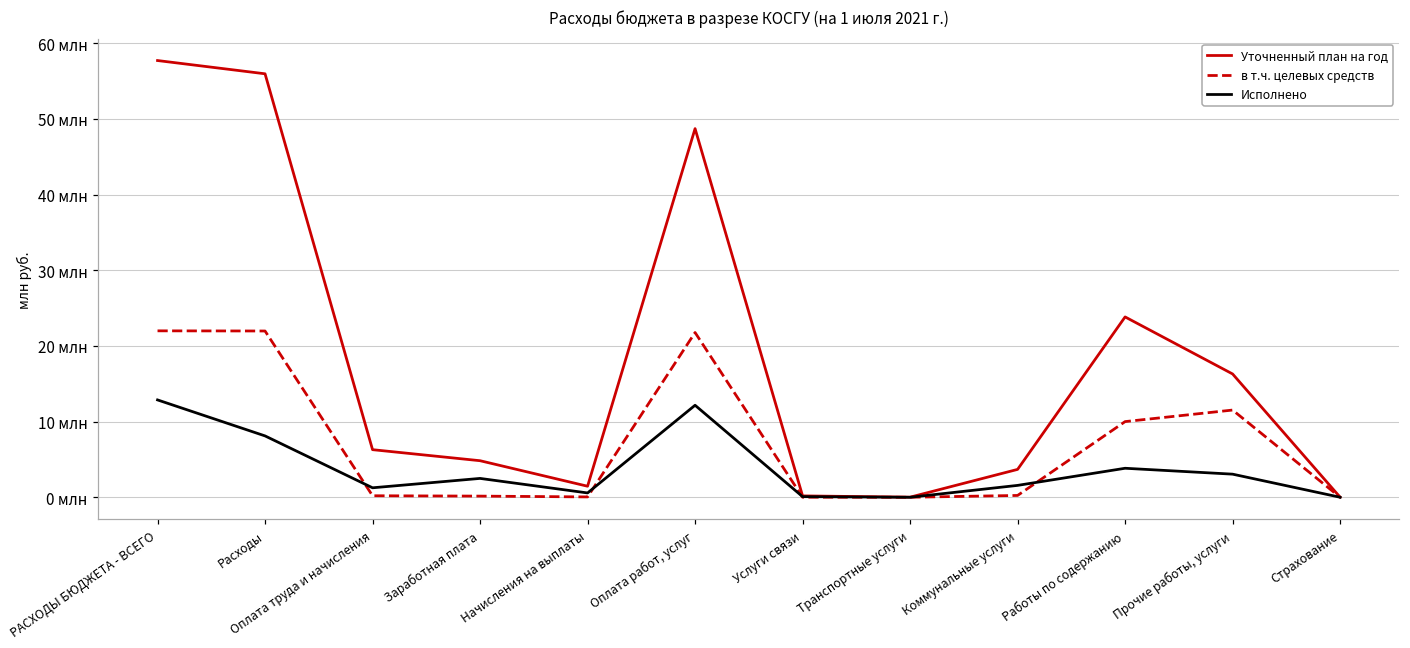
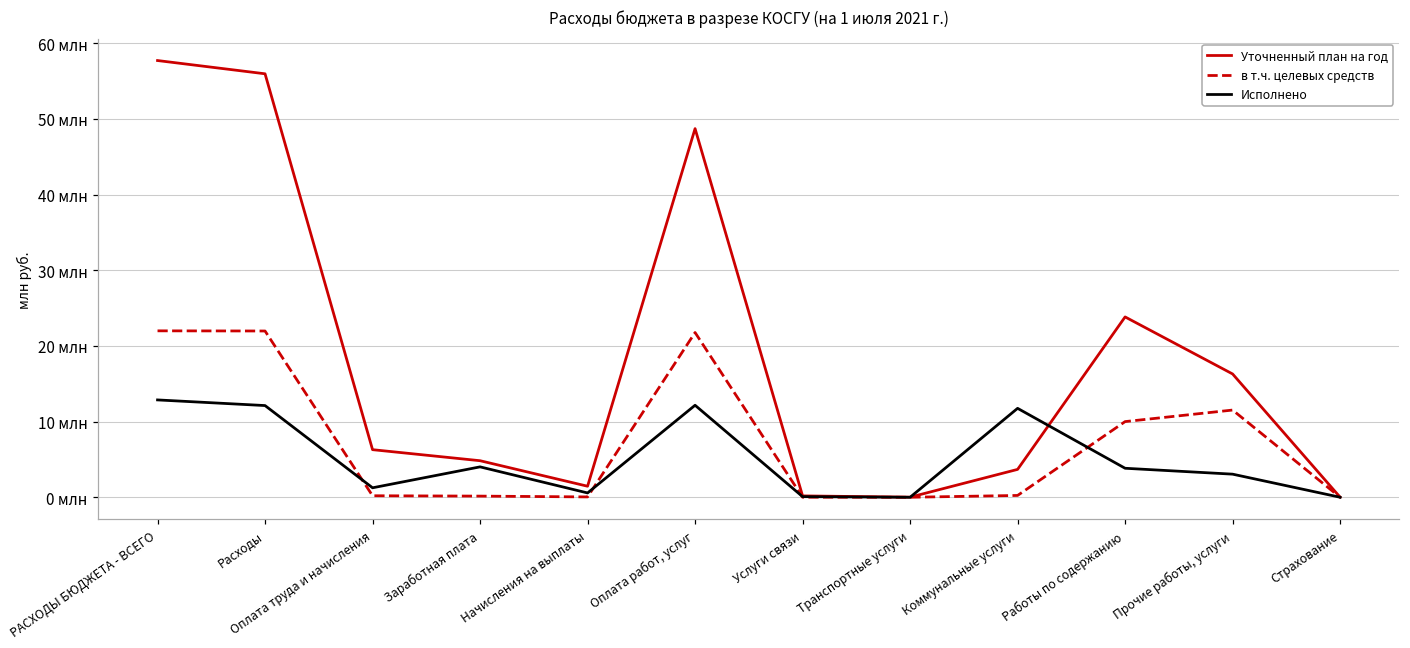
Исполнено, Расходы: 8 млн -> 12 млн
Исполнено, Заработная плата: 2 млн -> 4 млн
Исполнено, Коммунальные услуги: 2 млн -> 12 млн
